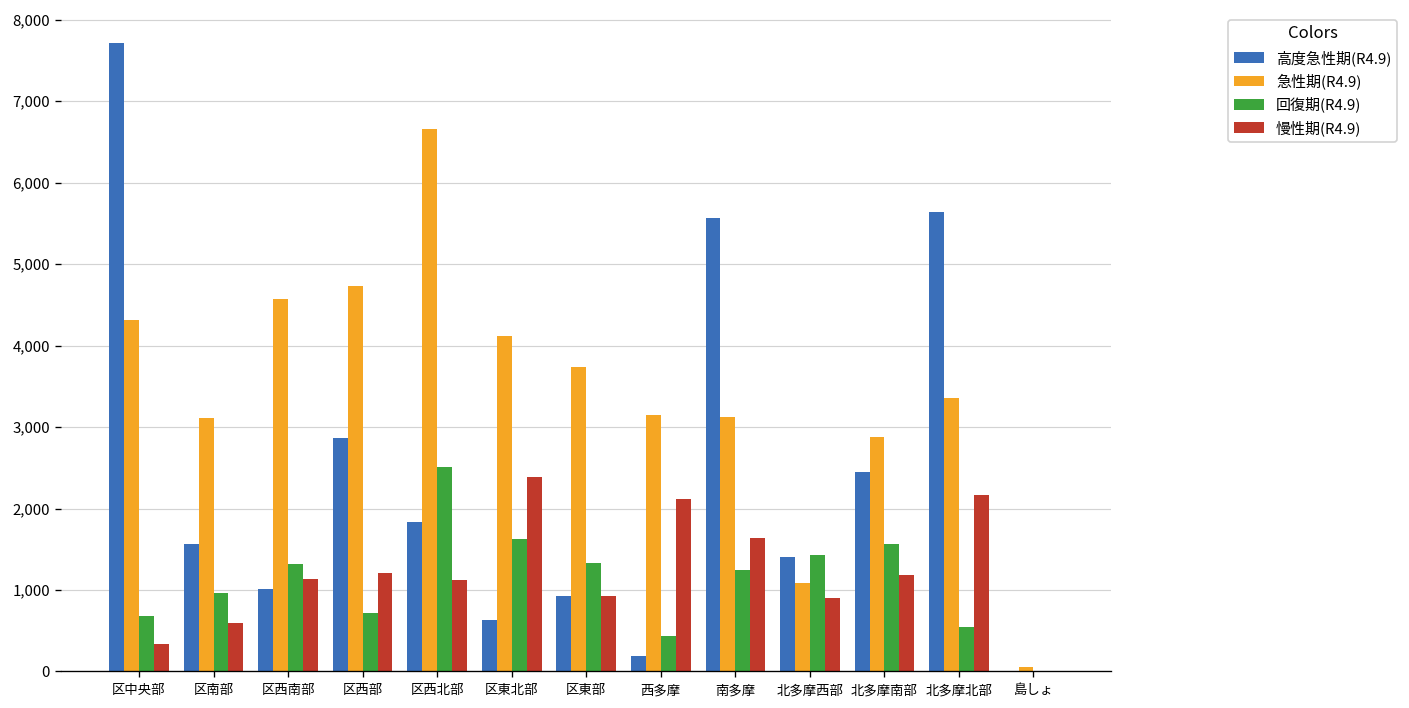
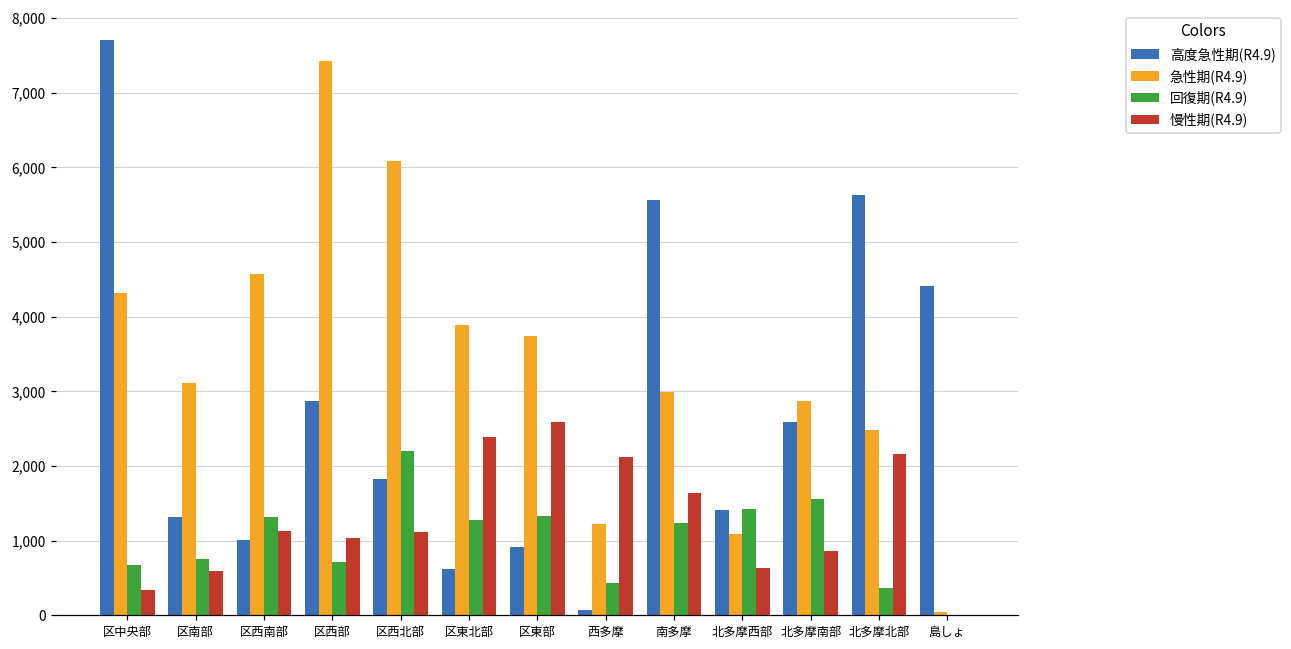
高度急性期(R4.9), 区南部: 1,600 -> 1,300
回復期(R4.9), 区南部: 1,000 -> 800
急性期(R4.9), 区西部: 4,700 -> 7,400
慢性期(R4.9), 区西部: 1,200 -> 1,000
急性期(R4.9), 区西北部: 6,700 -> 6,100
回復期(R4.9), 区西北部: 2,500 -> 2,200
急性期(R4.9), 区東北部: 4,100 -> 3,900
回復期(R4.9), 区東北部: 1,600 -> 1,300
慢性期(R4.9), 区東部: 900 -> 2,600
高度急性期(R4.9), 西多摩: 200 -> 100
急性期(R4.9), 西多摩: 3,100 -> 1,200
急性期(R4.9), 南多摩: 3,100 -> 3,000
慢性期(R4.9), 北多摩西部: 900 -> 600
高度急性期(R4.9), 北多摩南部: 2,400 -> 2,600
慢性期(R4.9), 北多摩南部: 1,200 -> 900
急性期(R4.9), 北多摩北部: 3,400 -> 2,500
回復期(R4.9), 北多摩北部: 600 -> 400
高度急性期(R4.9), 島しょ: 0 -> 4,400
